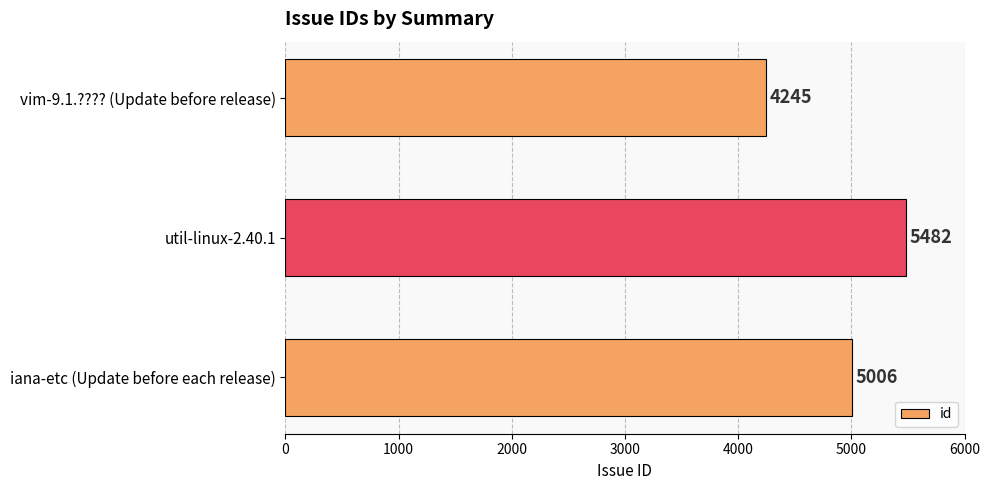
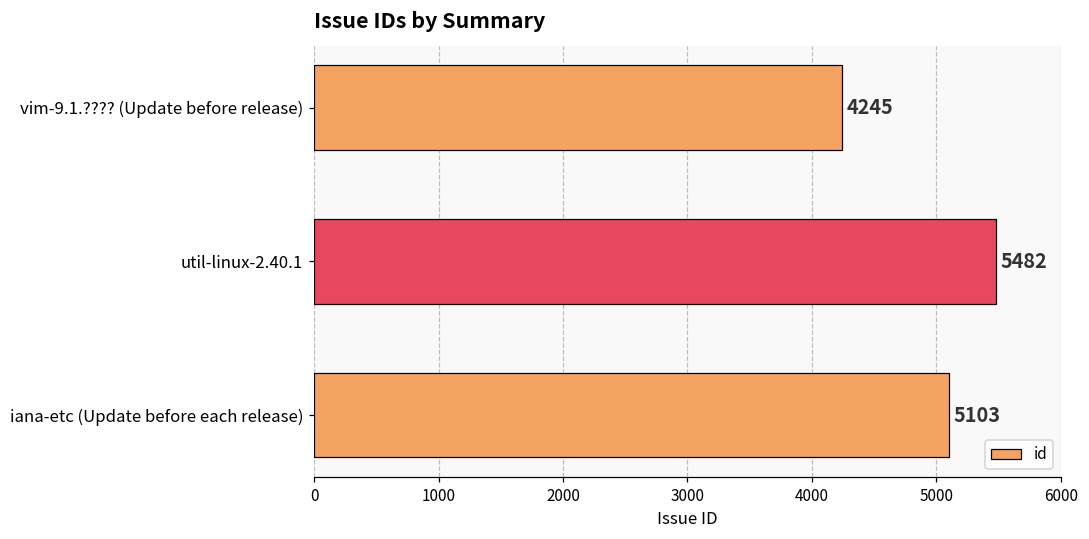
iana-etc (Update before each release): 5006 -> 5103
